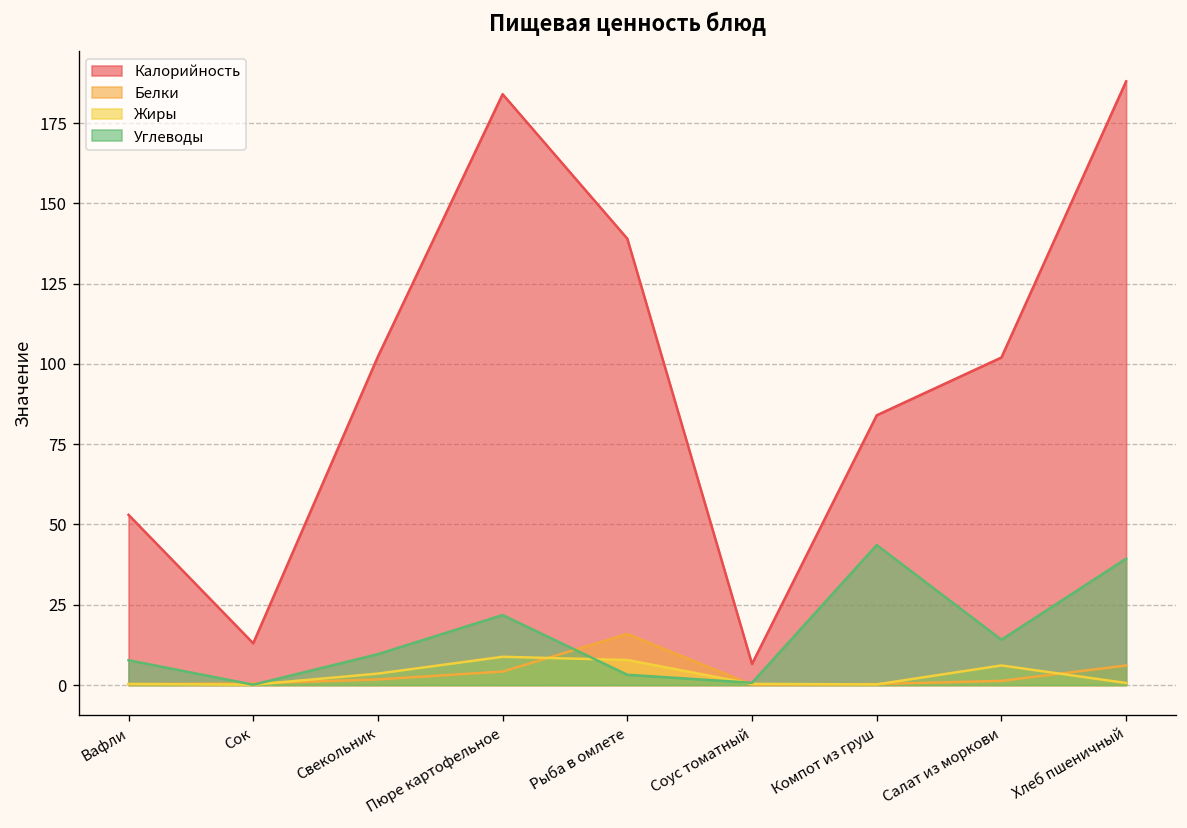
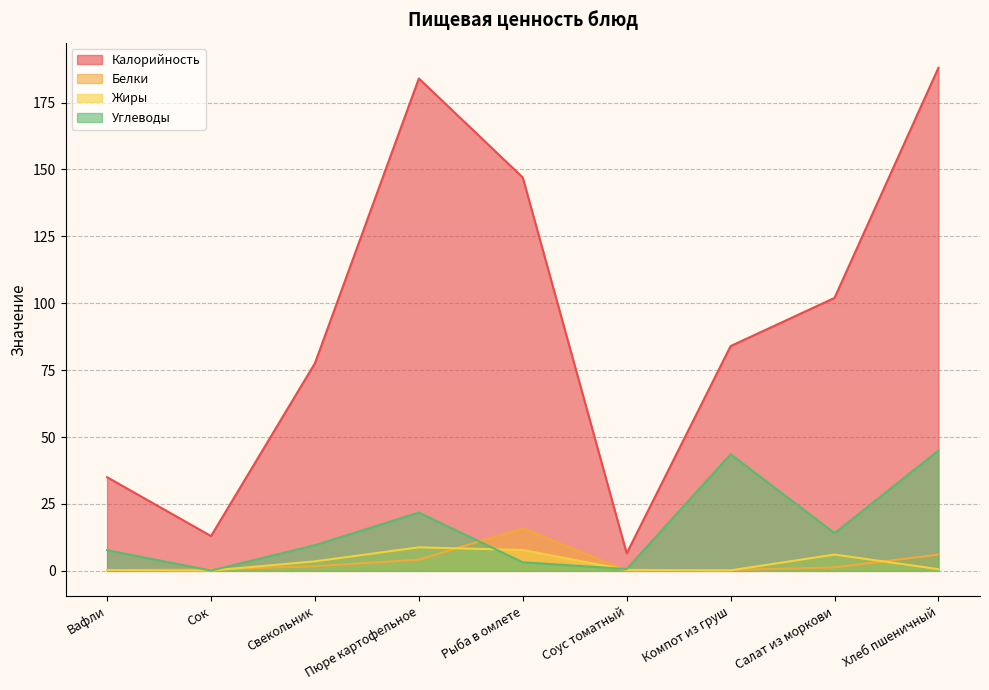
Калорийность, Вафли: 53 -> 35
Калорийность, Свекольник: 102 -> 78
Калорийность, Рыба в омлете: 139 -> 147
Углеводы, Хлеб пшеничный: 39 -> 45
